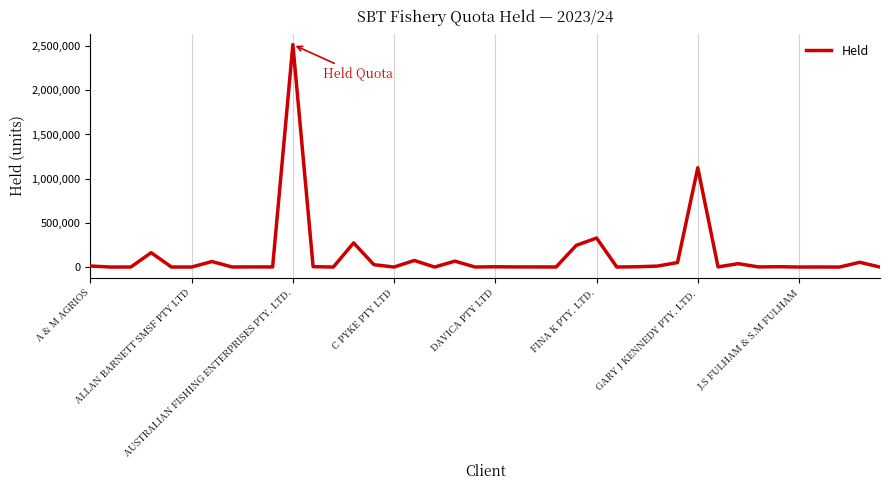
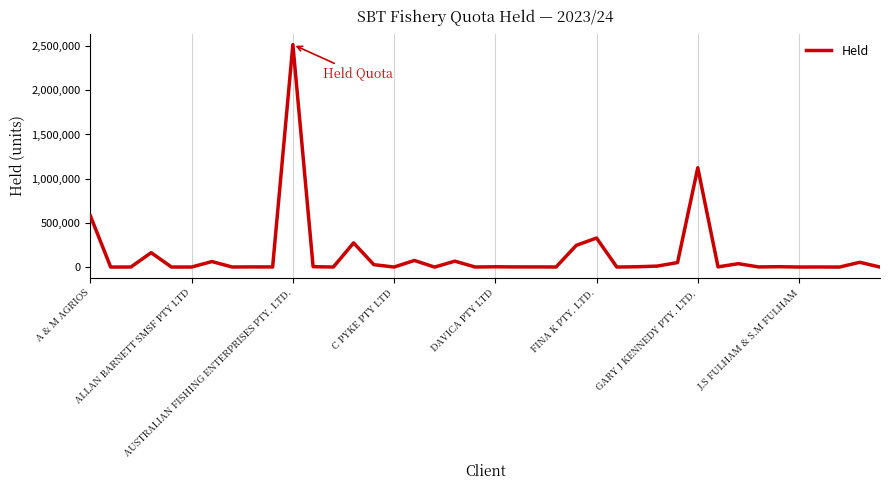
A & M AGRIOS: 0 -> 600,000
